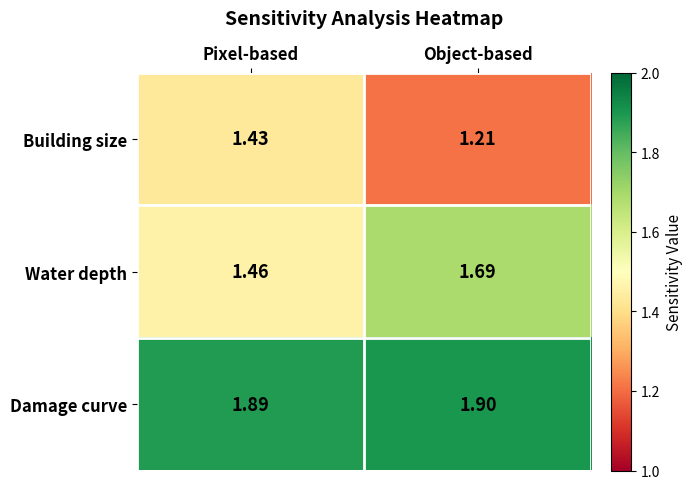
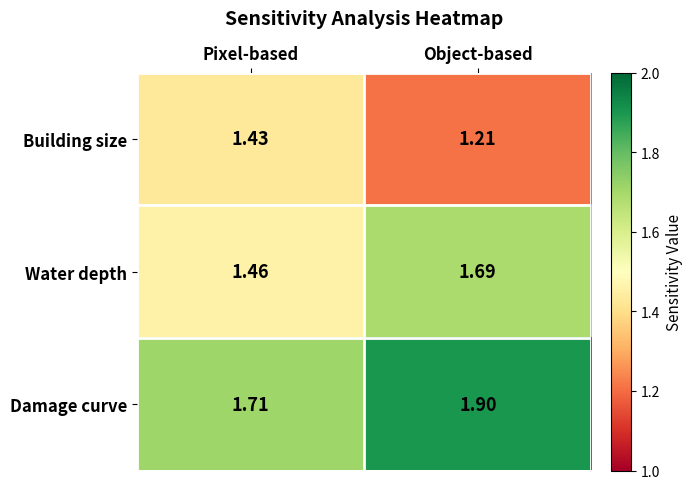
Damage curve, Pixel-based: 1.89 -> 1.71
